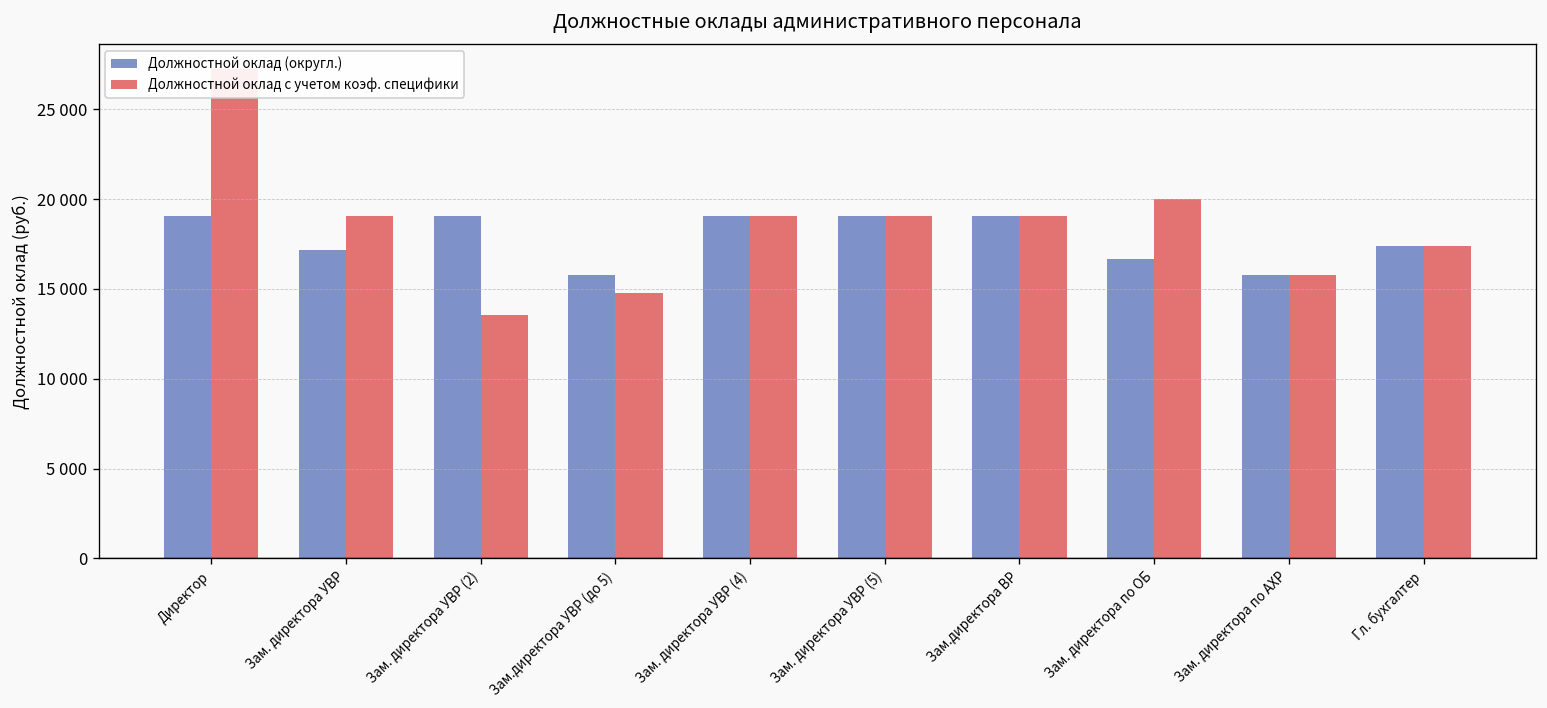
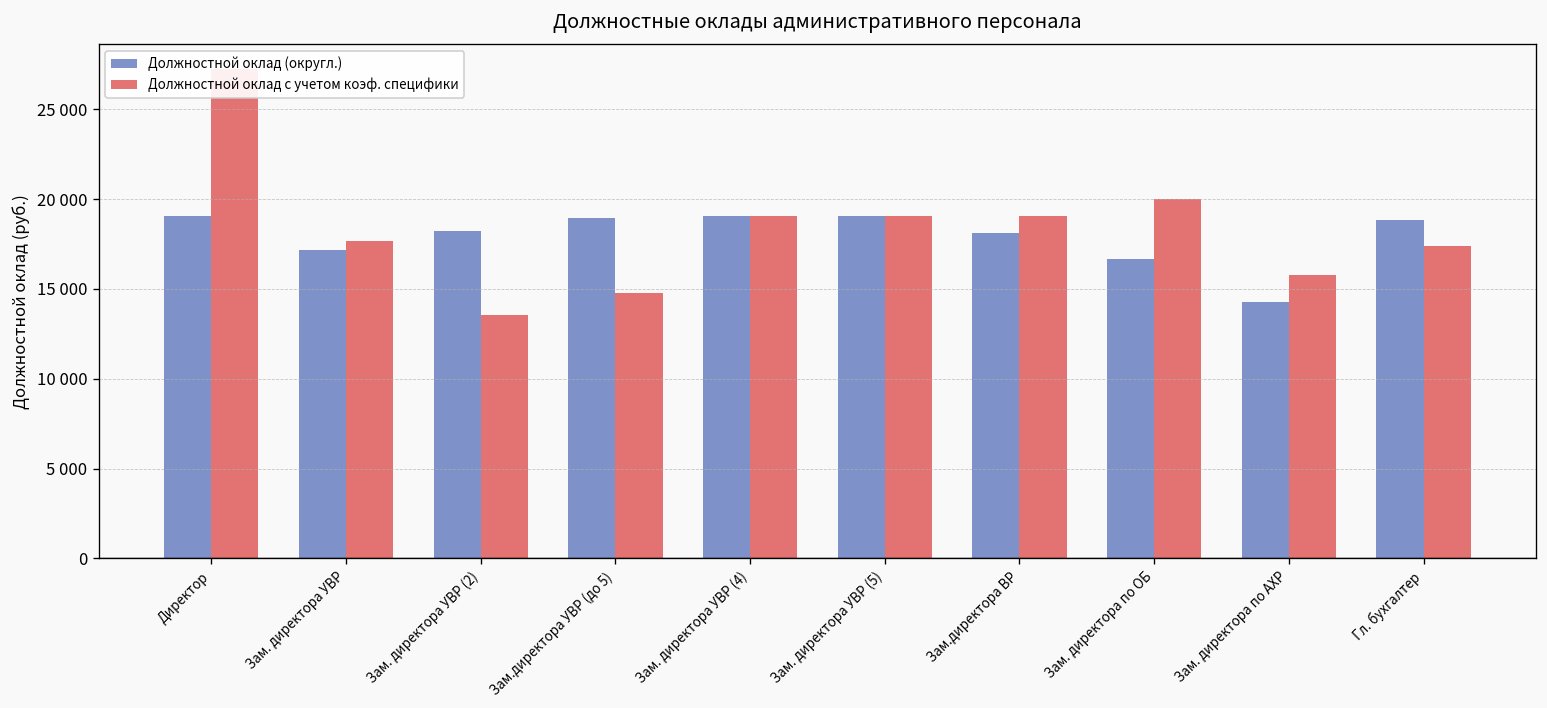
Должностной оклад с учетом коэф. специфики, Зам. директора УВР: 19100 -> 17700
Должностной оклад (округл.), Зам. директора УВР (2): 19100 -> 18300
Должностной оклад (округл.), Зам.директора УВР (до 5): 15800 -> 18900
Должностной оклад (округл.), Зам.директора ВР: 19100 -> 18100
Должностной оклад (округл.), Зам. директора по АХР: 15800 -> 14300
Должностной оклад (округл.), Гл. бухгалтер: 17400 -> 18800
